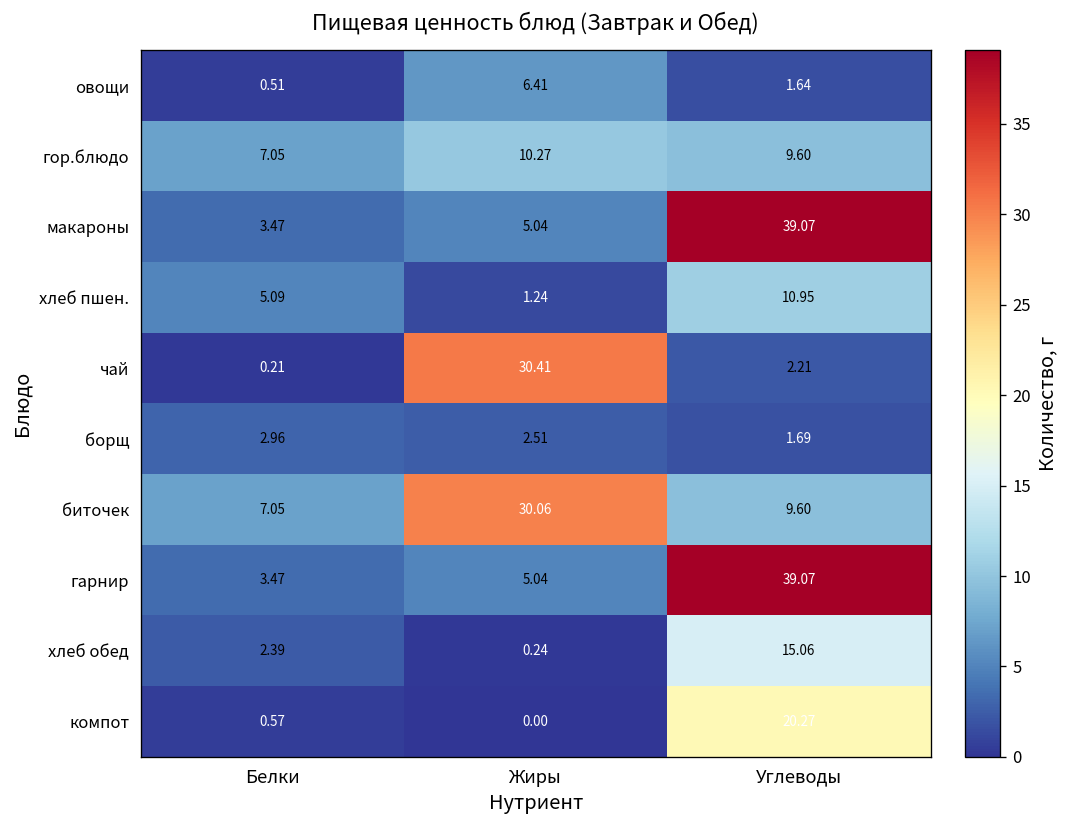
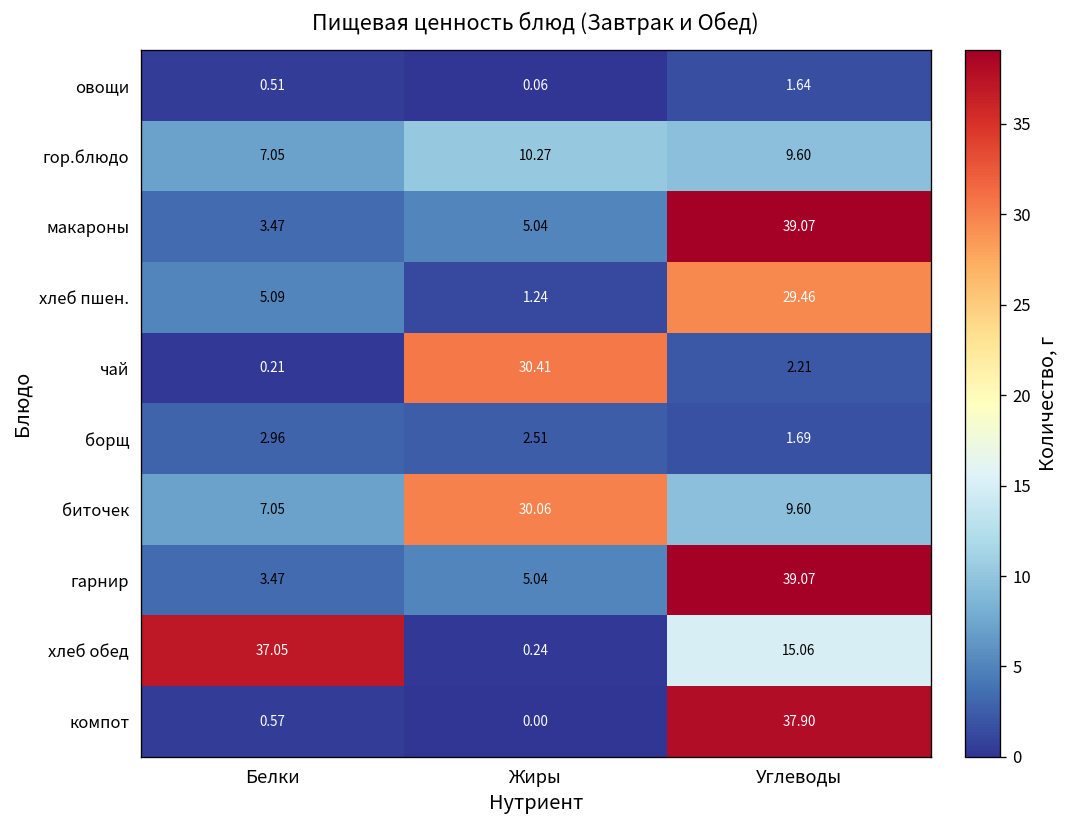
овощи, Жиры: 6.41 -> 0.06
хлеб пшен., Углеводы: 10.95 -> 29.46
хлеб обед, Белки: 2.39 -> 37.05
компот, Углеводы: 20.27 -> 37.90
